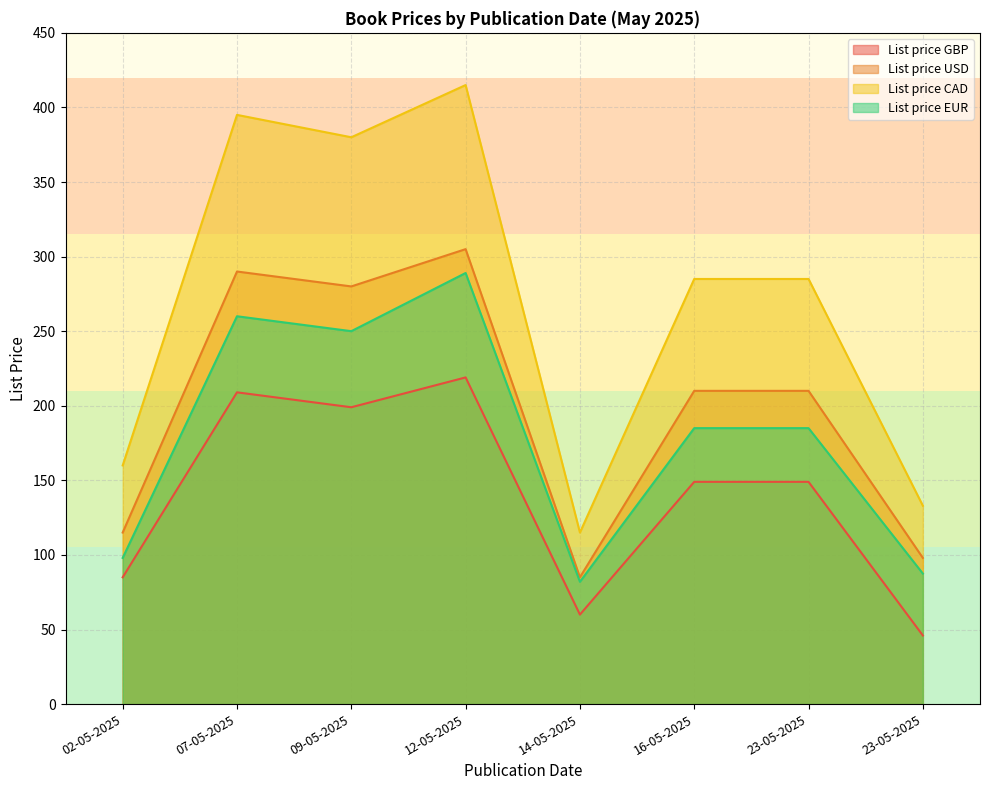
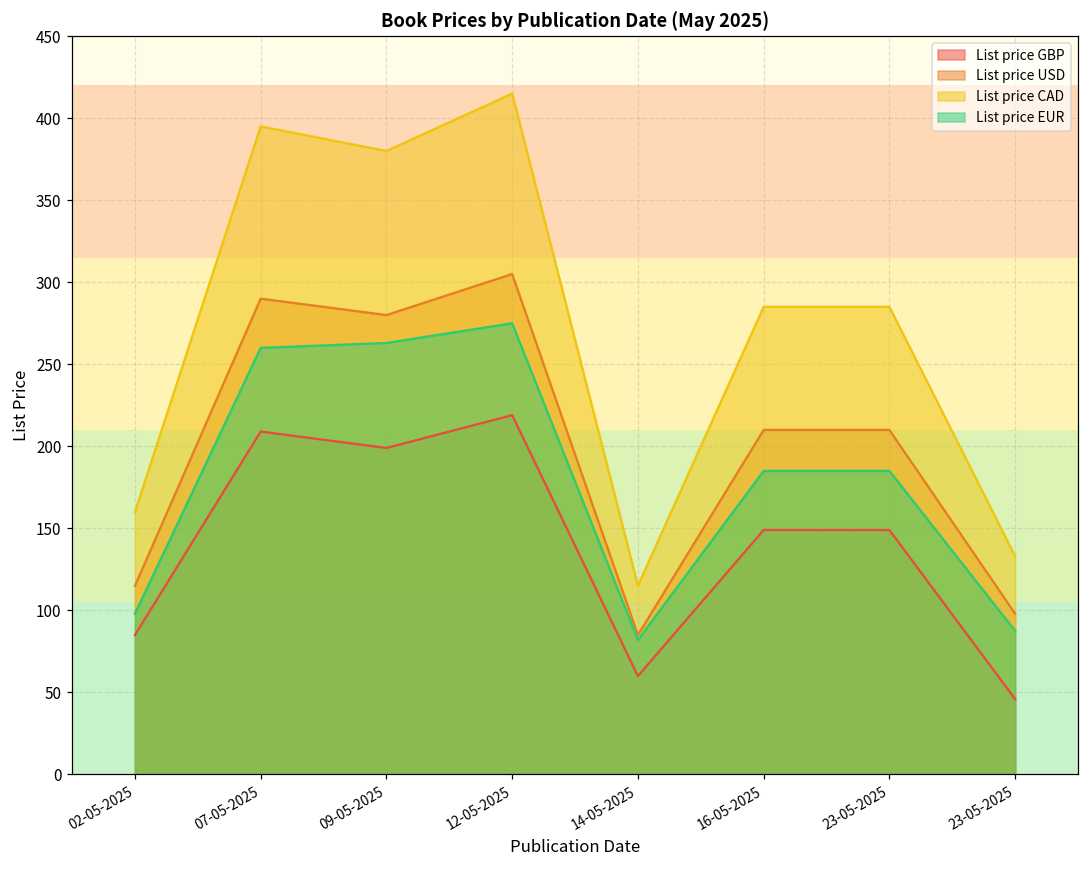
List price EUR, 09-05-2025: 250 -> 263
List price EUR, 12-05-2025: 289 -> 275
